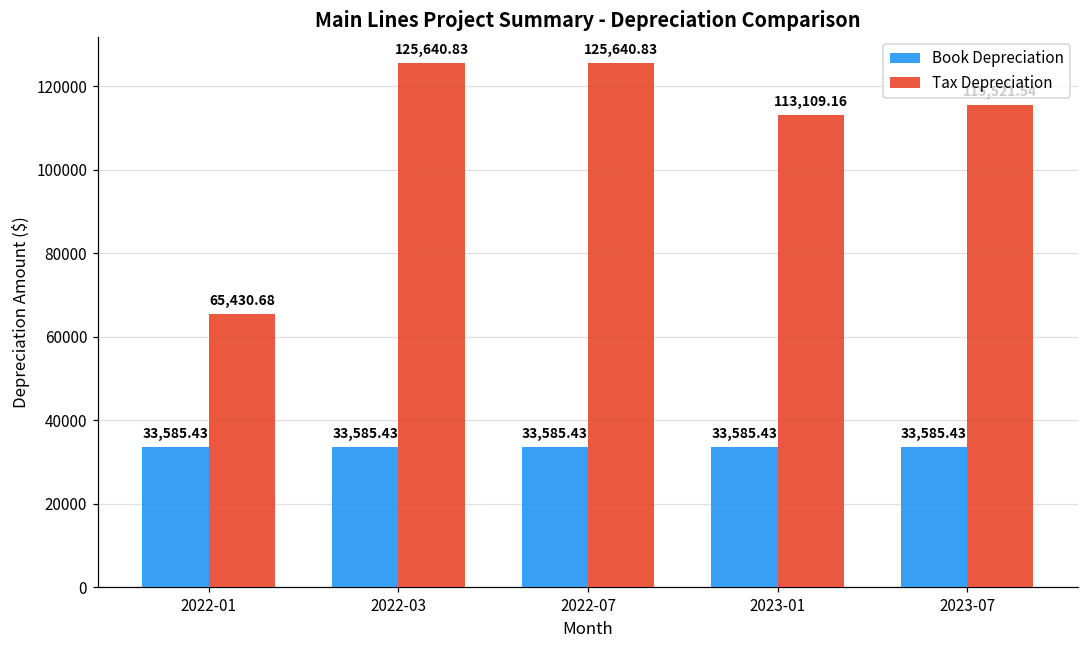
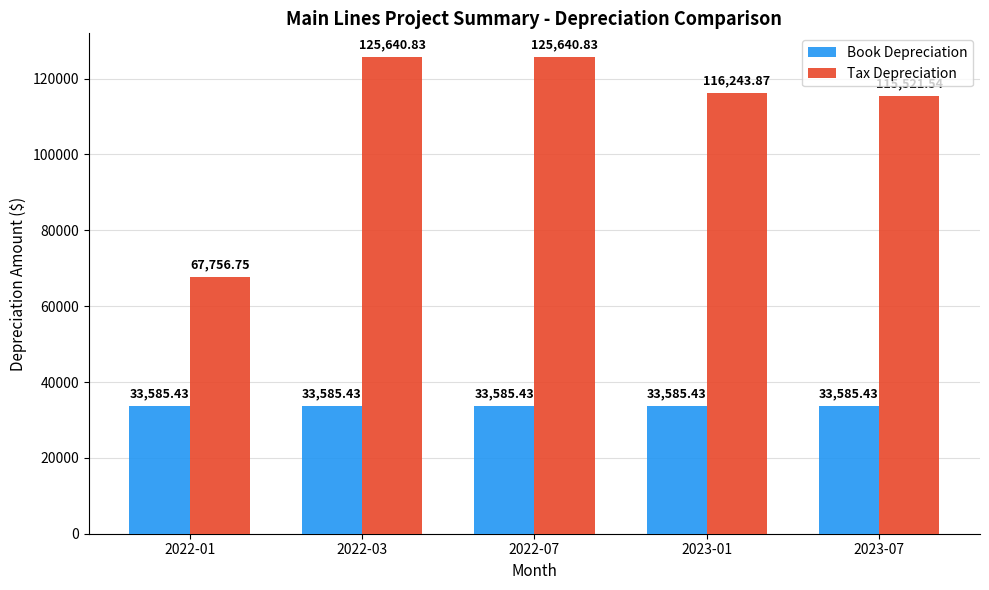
Tax Depreciation, 2022-01: 65,430.68 -> 67,756.75
Tax Depreciation, 2023-01: 113,109.16 -> 116,243.87
